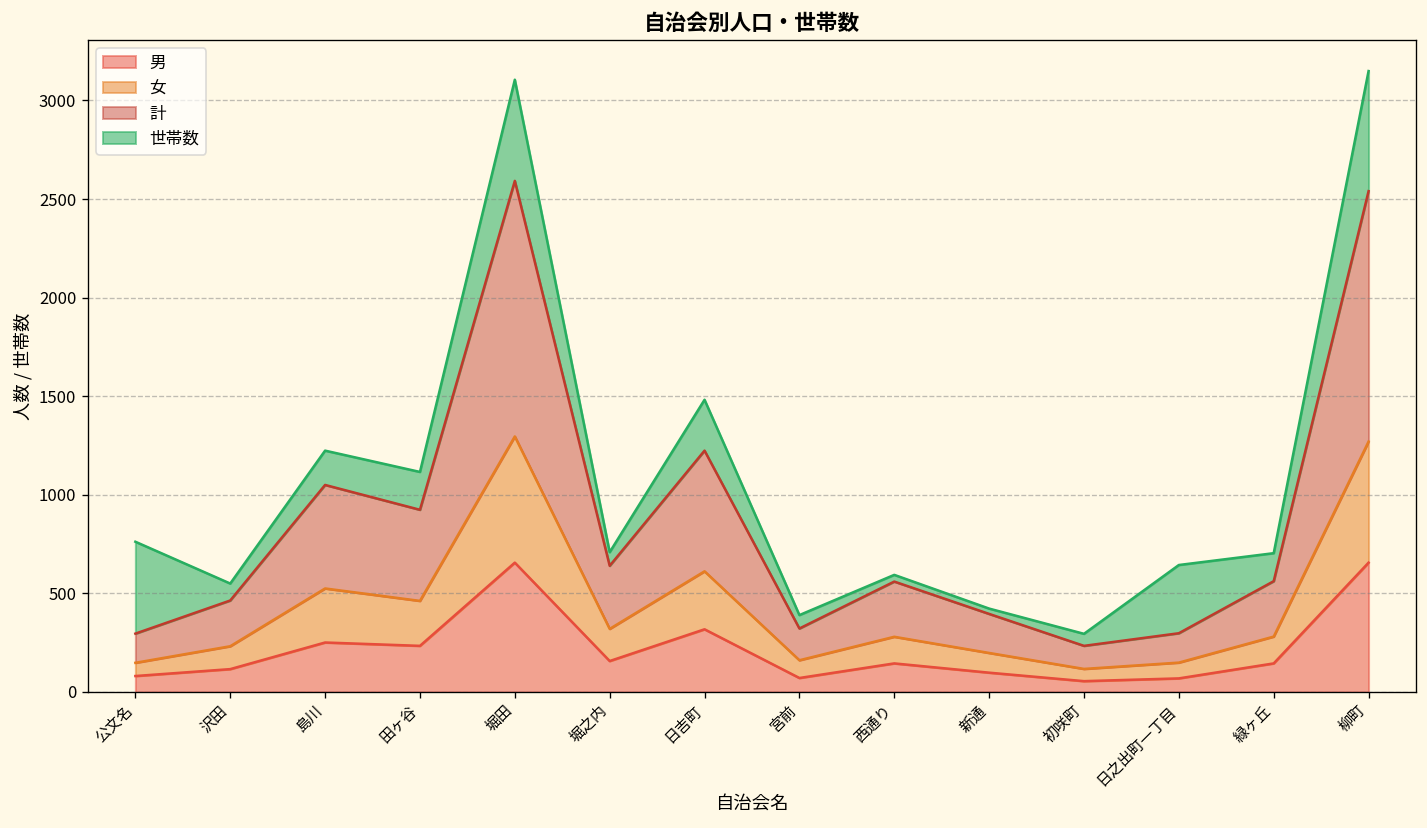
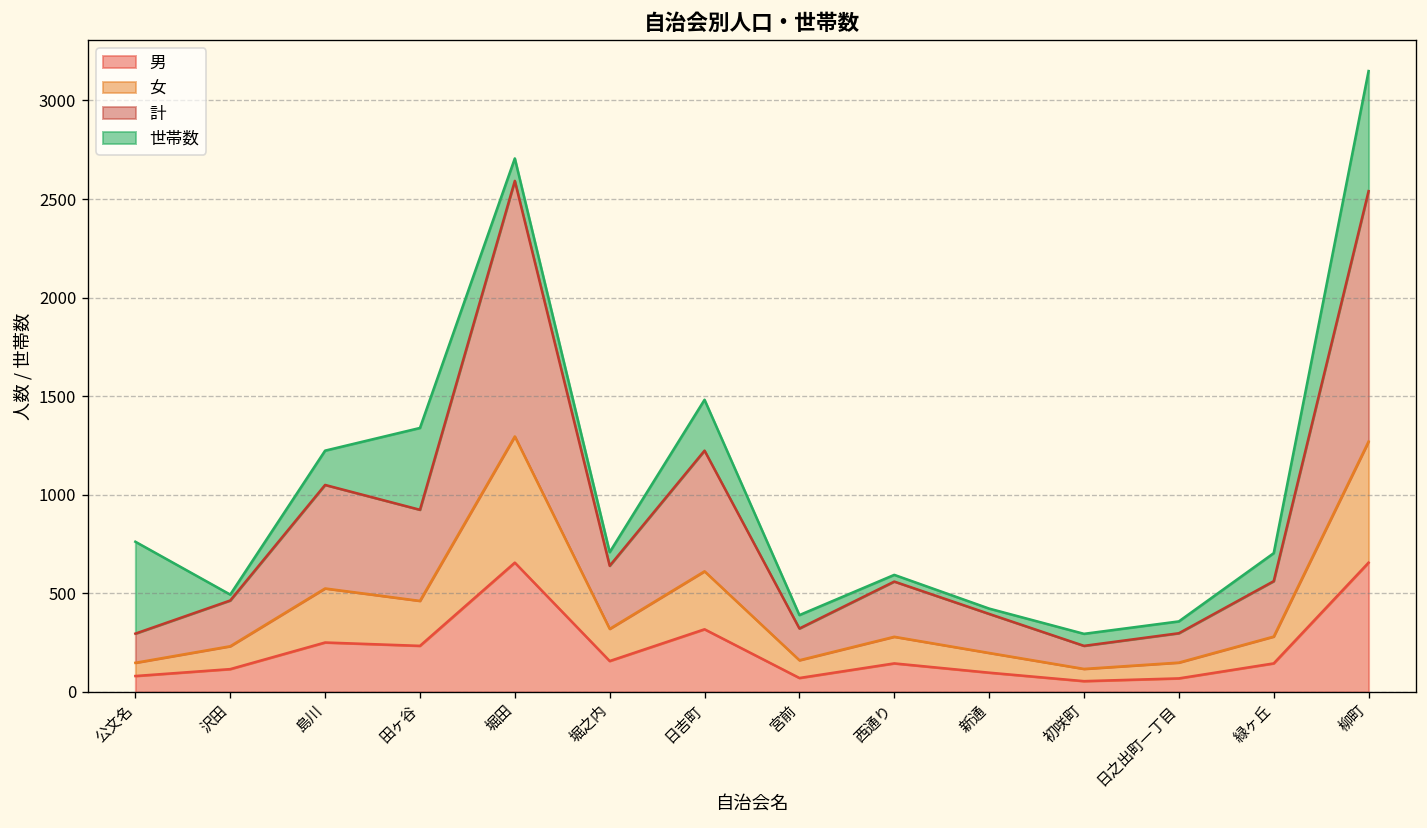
世帯数, 沢田: 90 -> 30
世帯数, 田ヶ谷: 190 -> 420
世帯数, 堀田: 510 -> 110
世帯数, 日之出町一丁目: 350 -> 60
